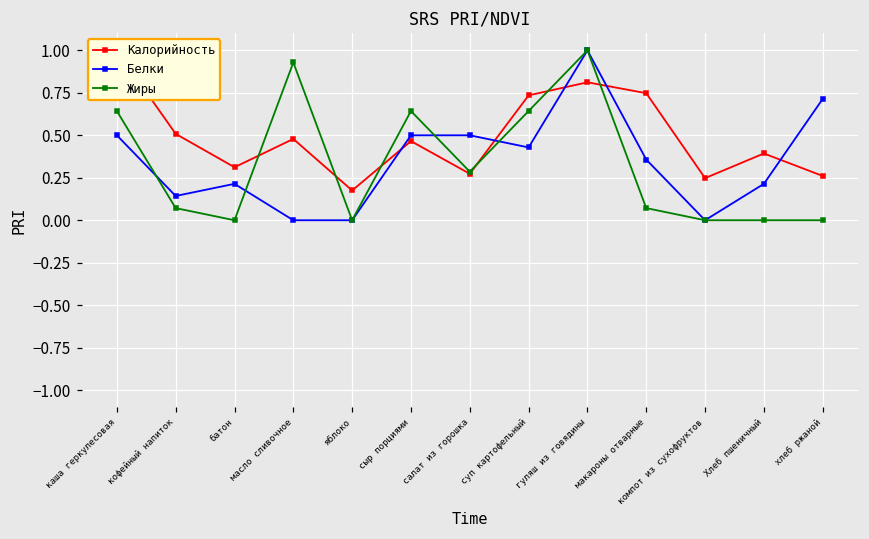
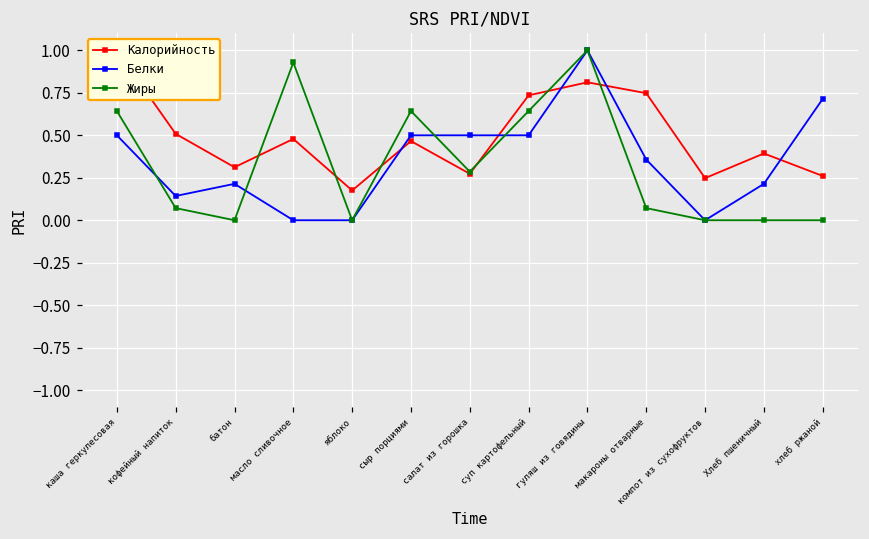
Белки, суп картофельный: 0.43 -> 0.50
